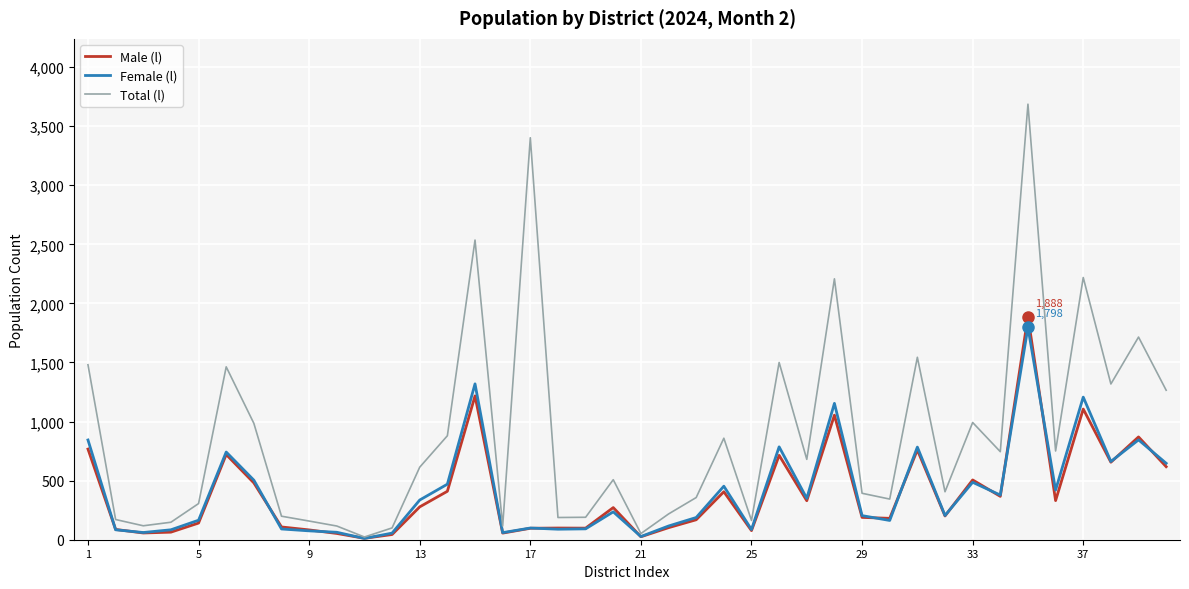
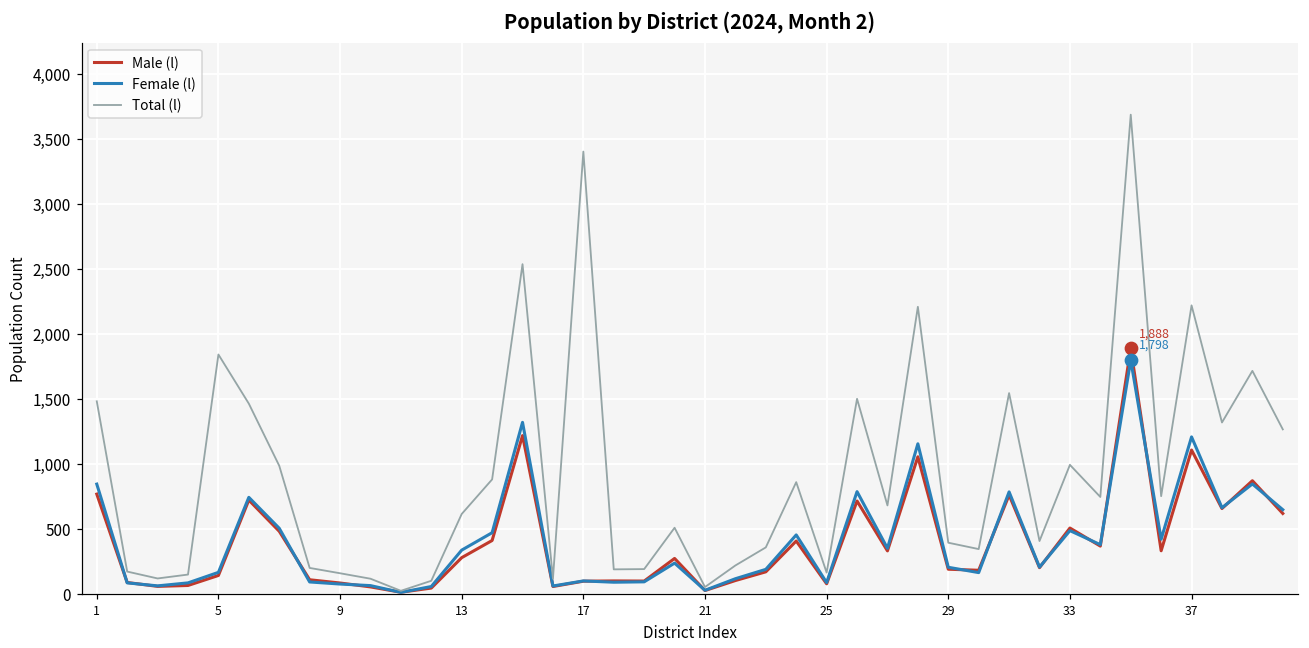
Total (l), 5: 310 -> 1,840
